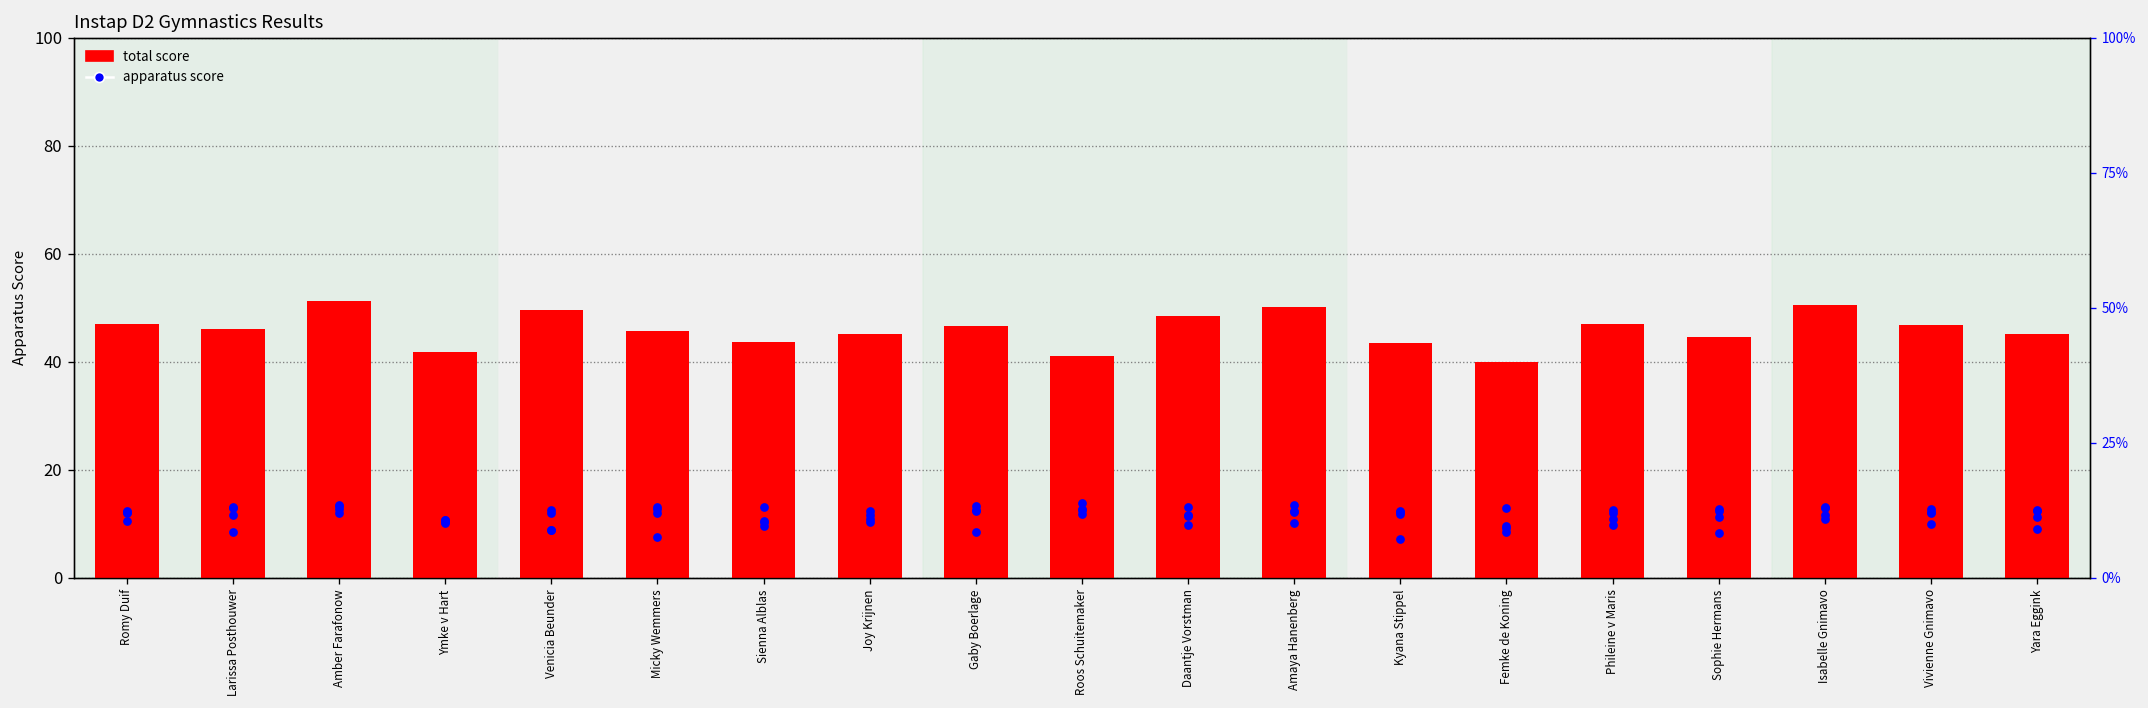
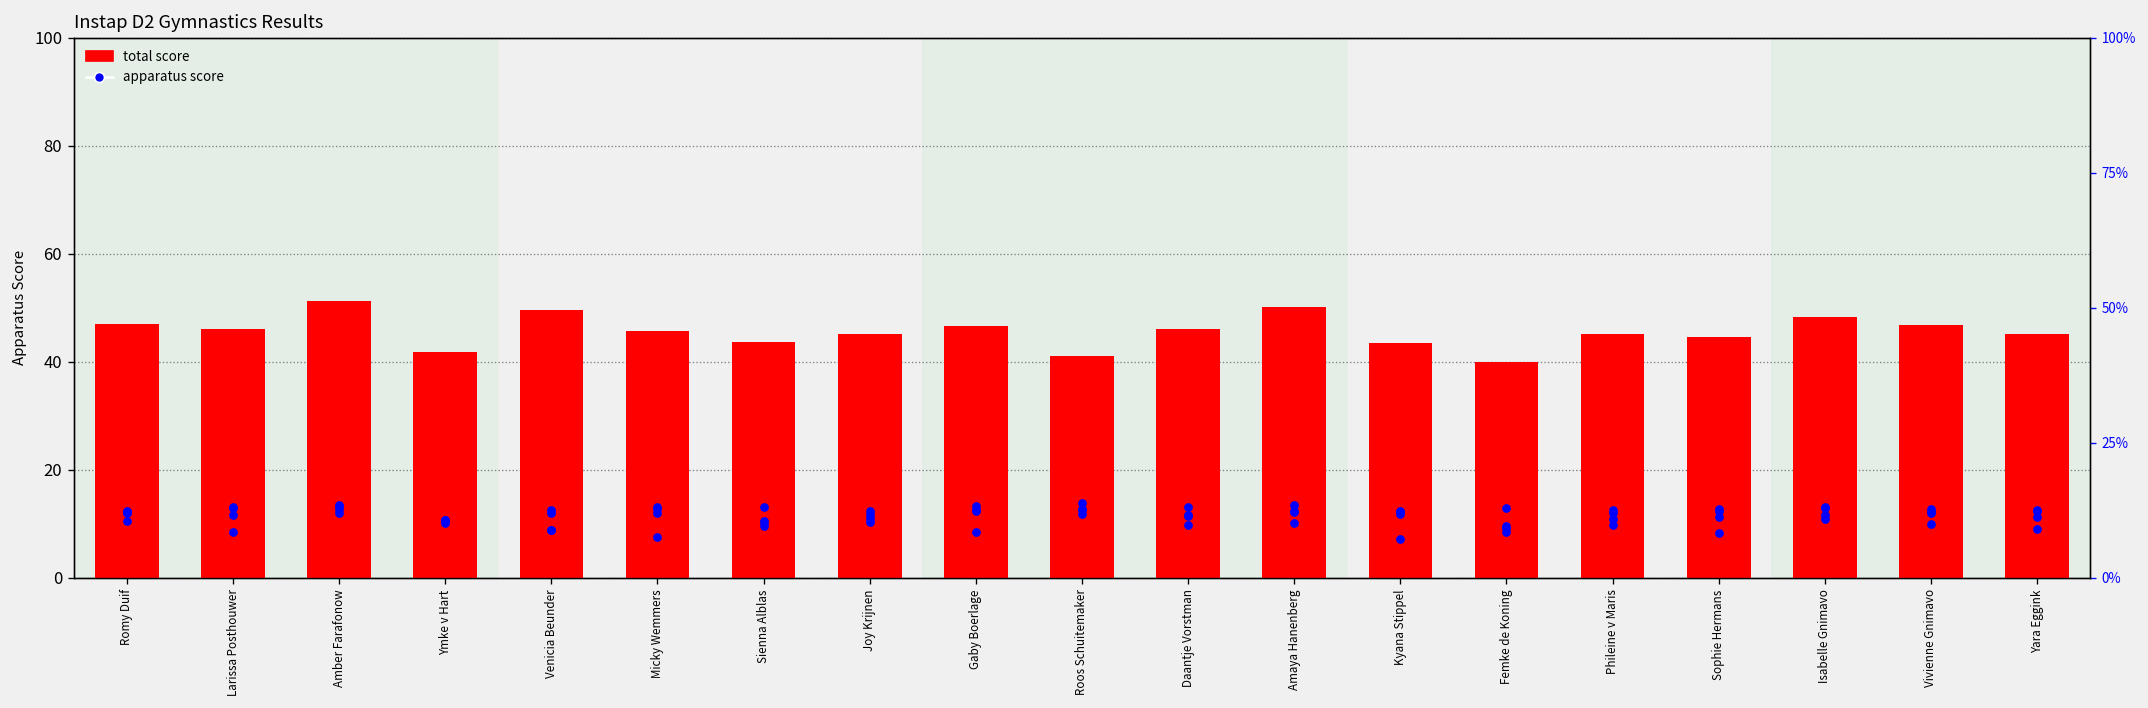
total score, Daantje Vorstman: 48 -> 46
total score, Phileine v Maris: 47 -> 45
total score, Isabelle Gnimavo: 51 -> 48
